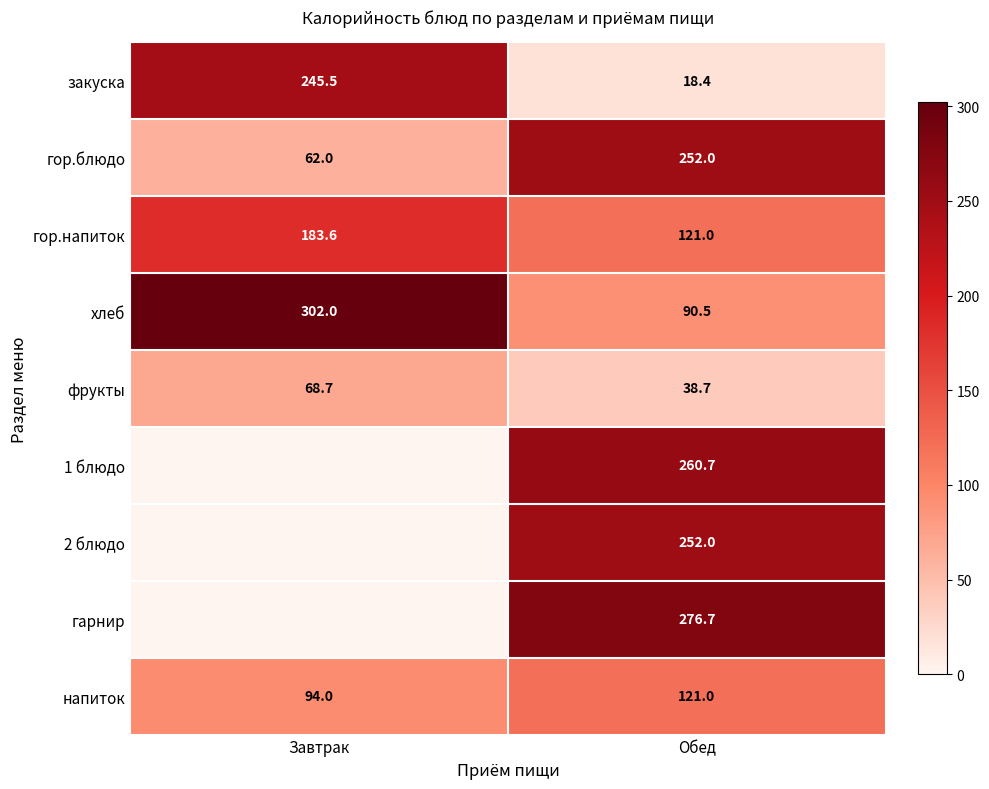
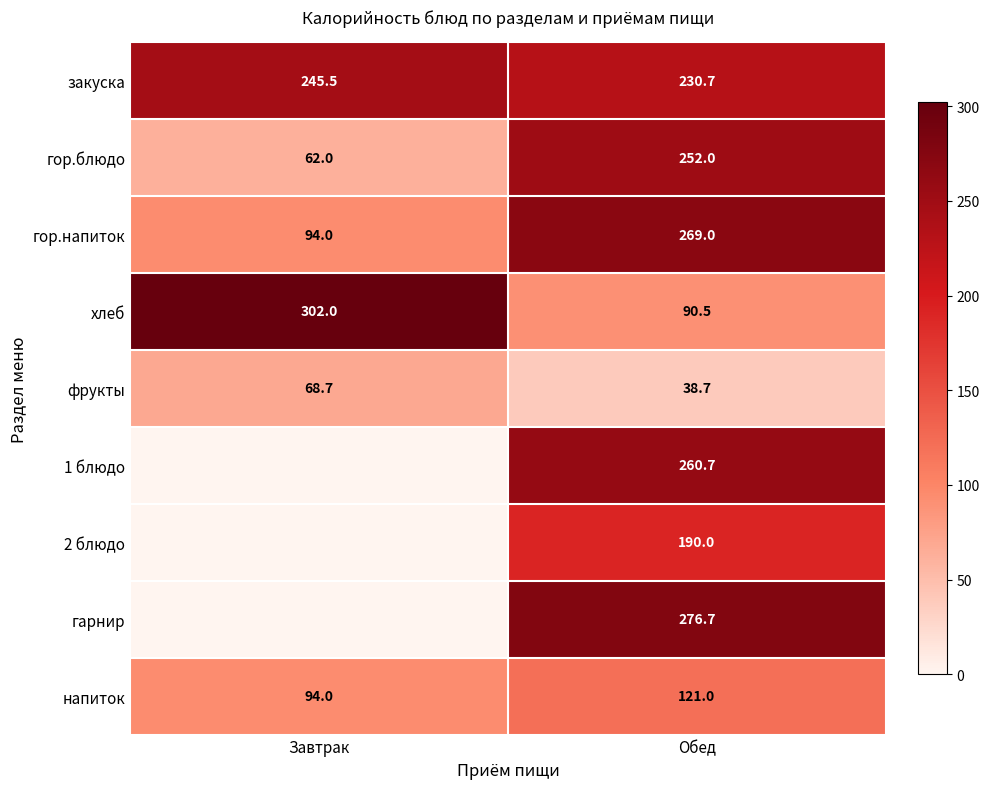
закуска, Обед: 18.4 -> 230.7
гор.напиток, Завтрак: 183.6 -> 94.0
гор.напиток, Обед: 121.0 -> 269.0
2 блюдо, Обед: 252.0 -> 190.0
